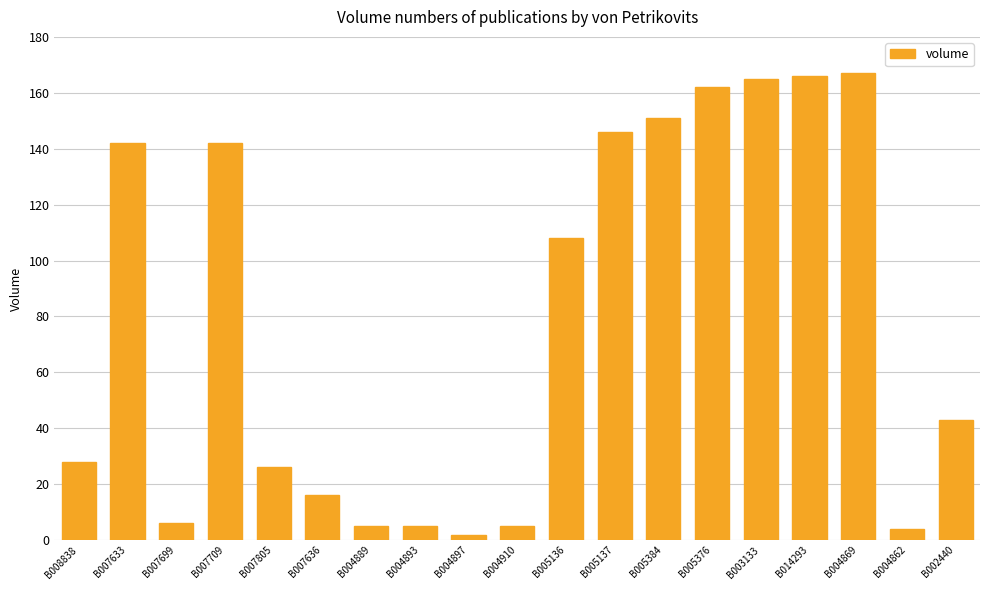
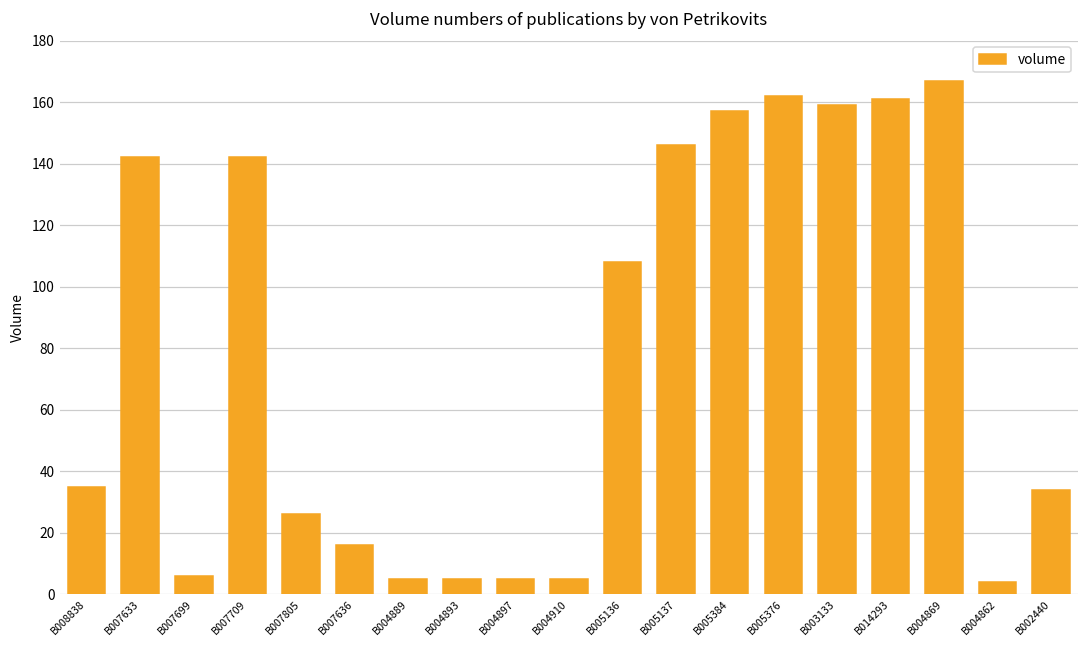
B008838: 28 -> 35
B004897: 2 -> 5
B005384: 151 -> 157
B003133: 165 -> 159
B014293: 166 -> 161
B002440: 43 -> 34
